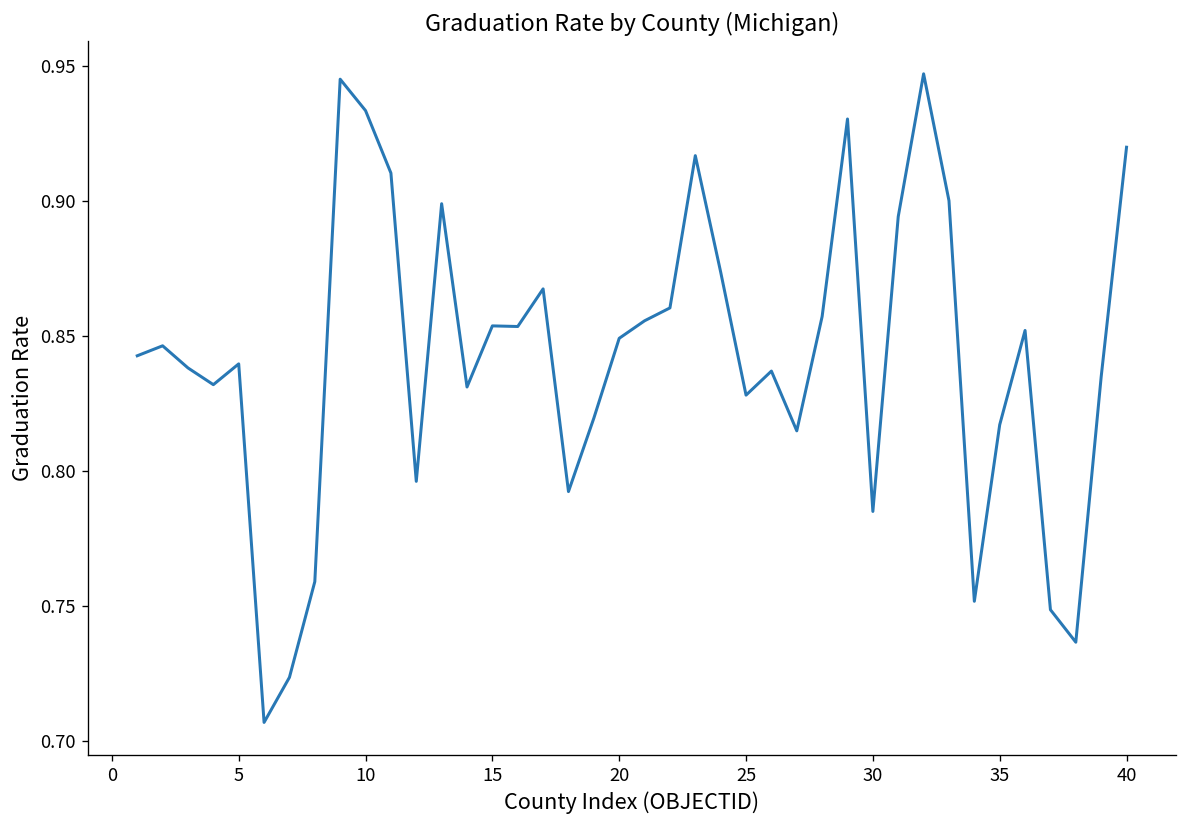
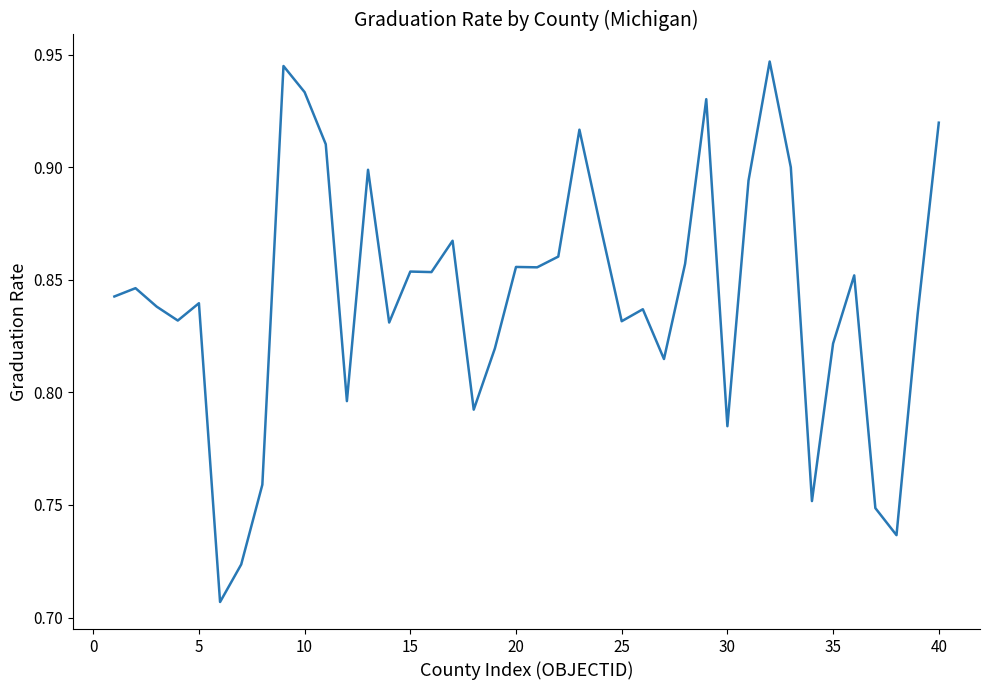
20: 0.849 -> 0.856
25: 0.828 -> 0.832
35: 0.817 -> 0.822
